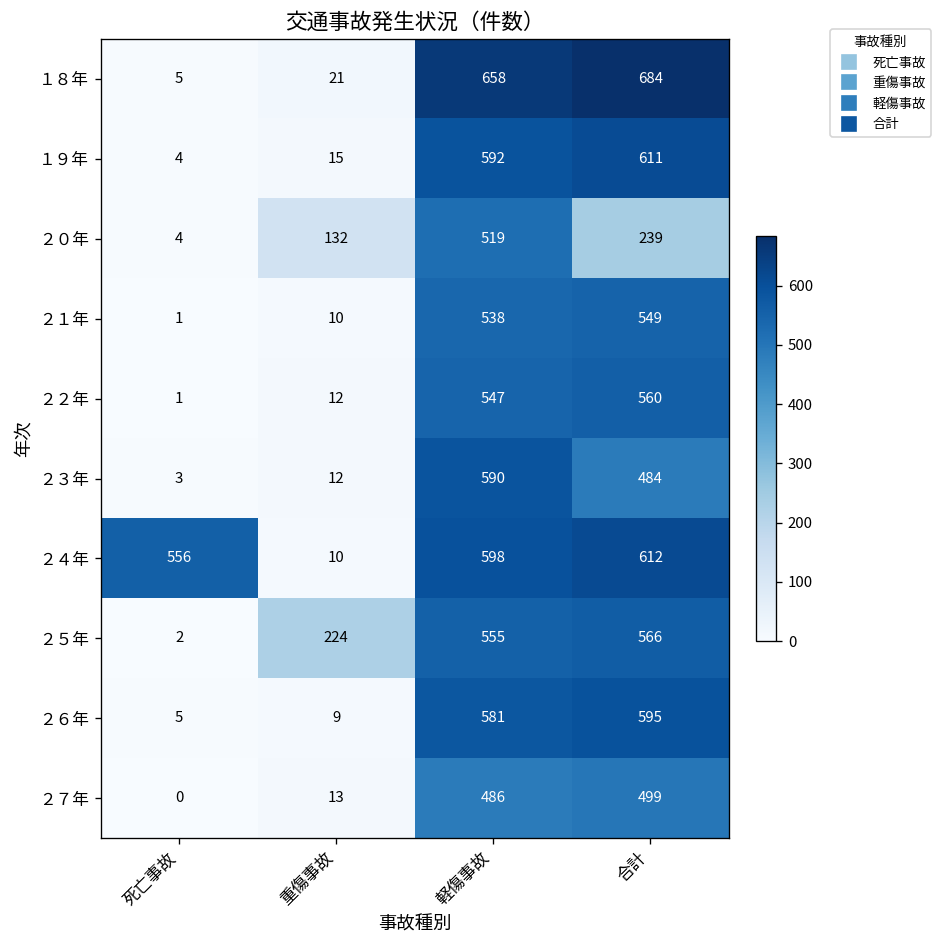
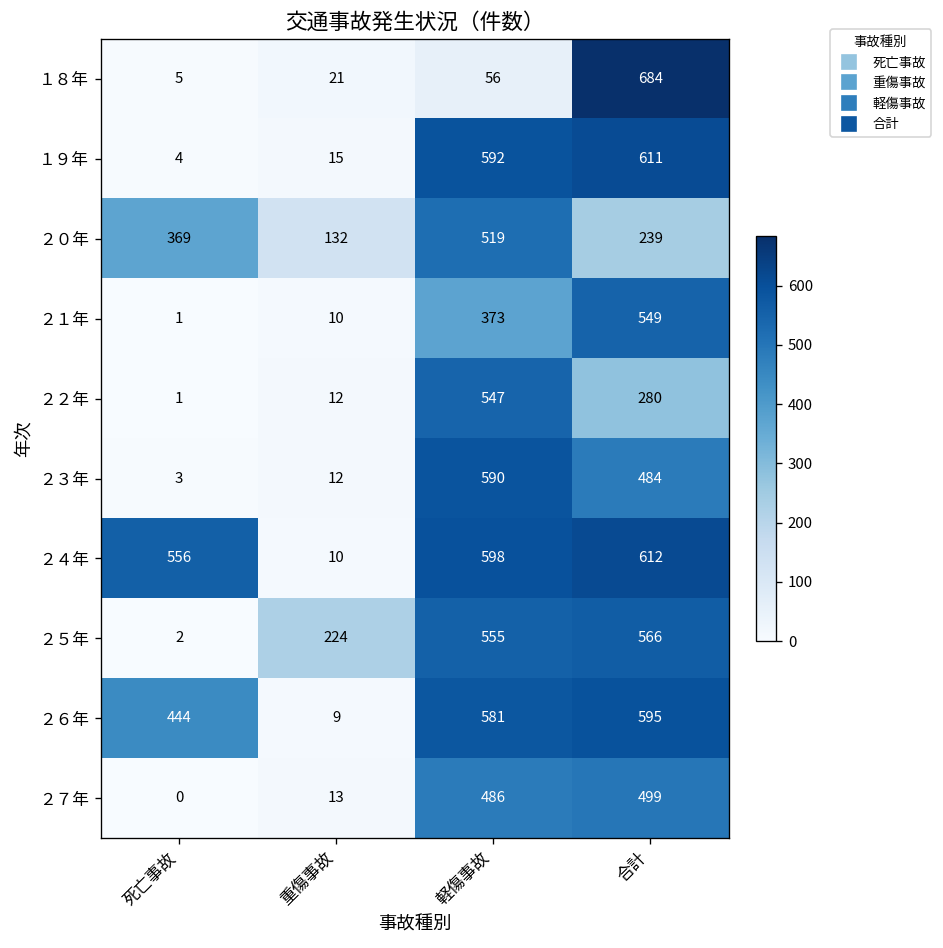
１８年, 軽傷事故: 658 -> 56
２０年, 死亡事故: 4 -> 369
２１年, 軽傷事故: 538 -> 373
２２年, 合計: 560 -> 280
２６年, 死亡事故: 5 -> 444
